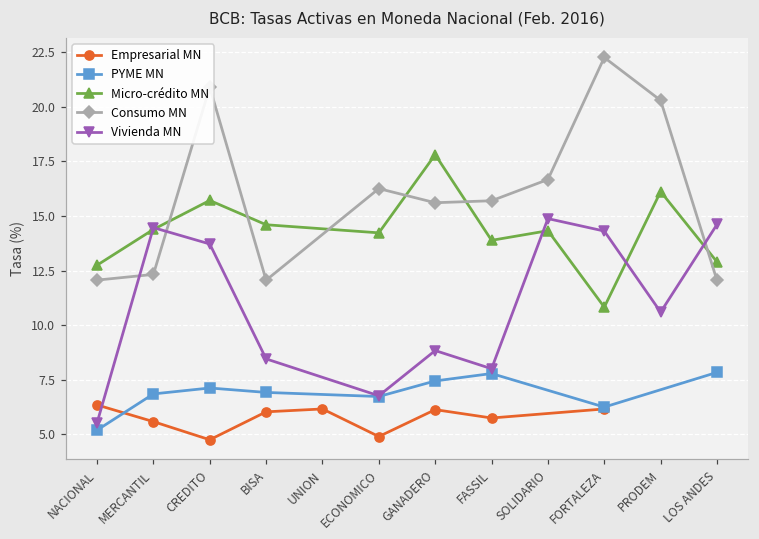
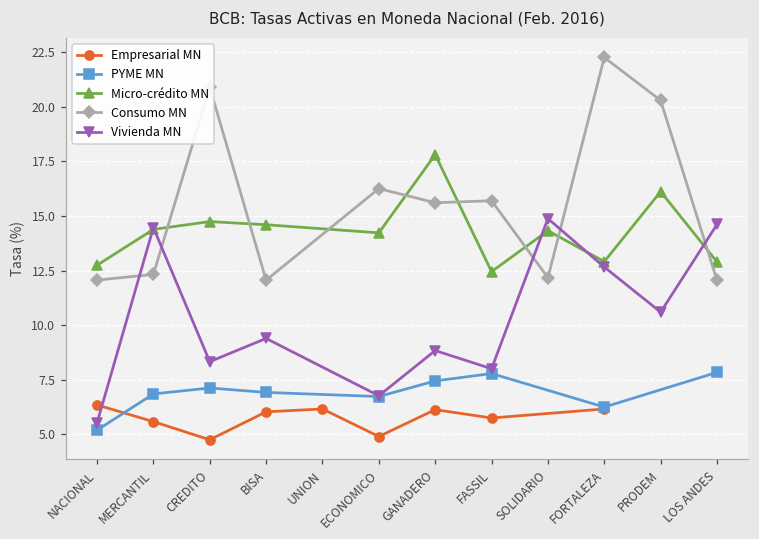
Micro-crédito MN, CREDITO: 15.7 -> 14.7
Vivienda MN, CREDITO: 13.7 -> 8.3
Vivienda MN, BISA: 8.5 -> 9.4
Micro-crédito MN, FASSIL: 13.9 -> 12.5
Consumo MN, SOLIDARIO: 16.7 -> 12.2
Micro-crédito MN, FORTALEZA: 10.8 -> 12.9
Vivienda MN, FORTALEZA: 14.3 -> 12.7
